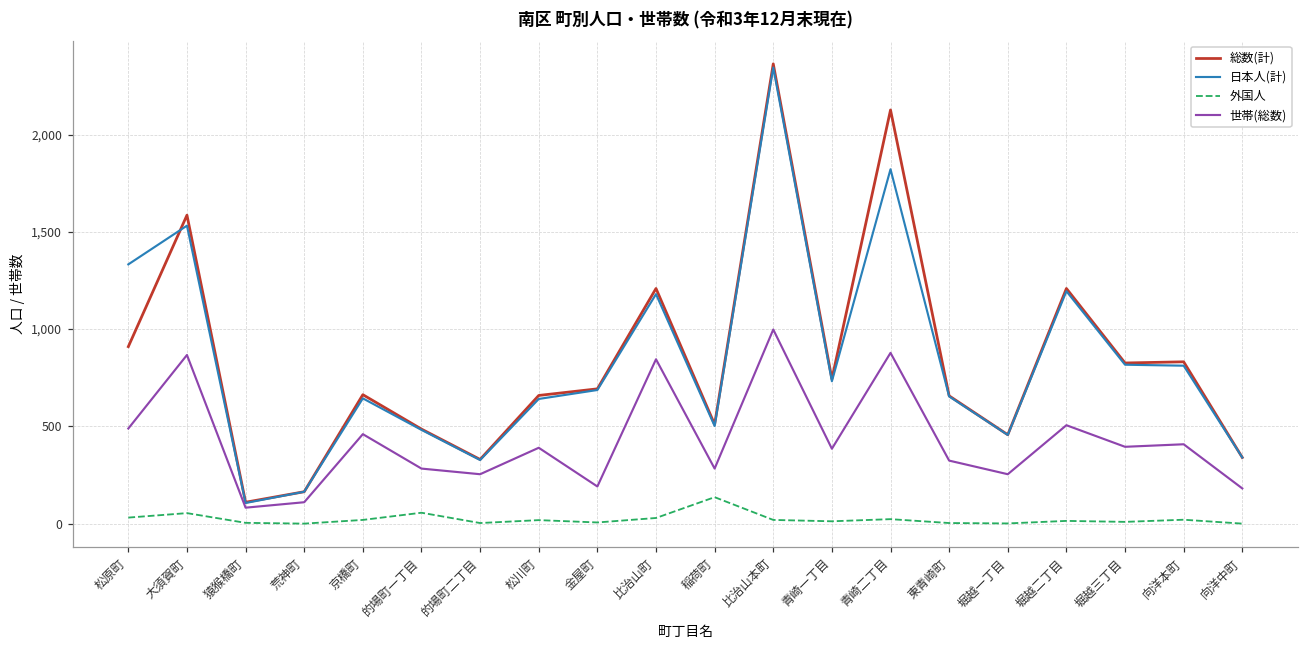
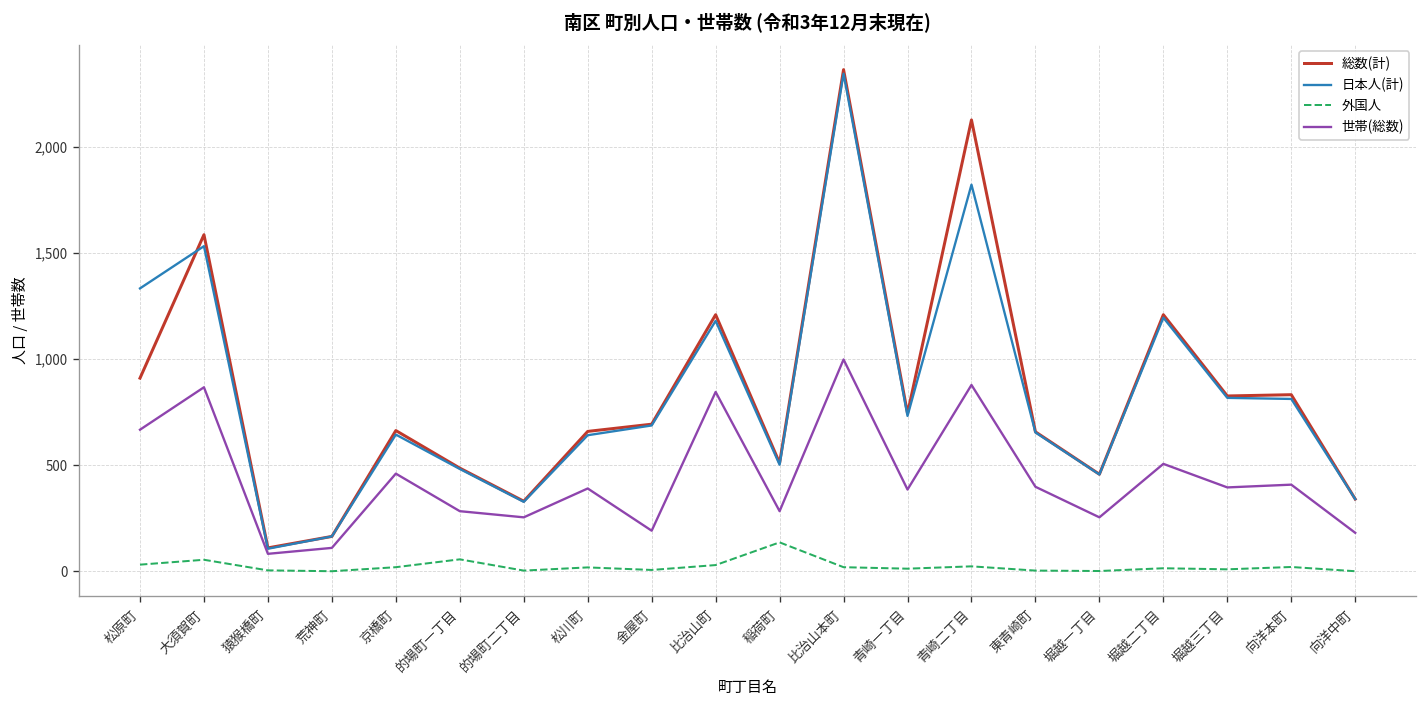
世帯(総数), 松原町: 490 -> 670
世帯(総数), 東青崎町: 320 -> 400
